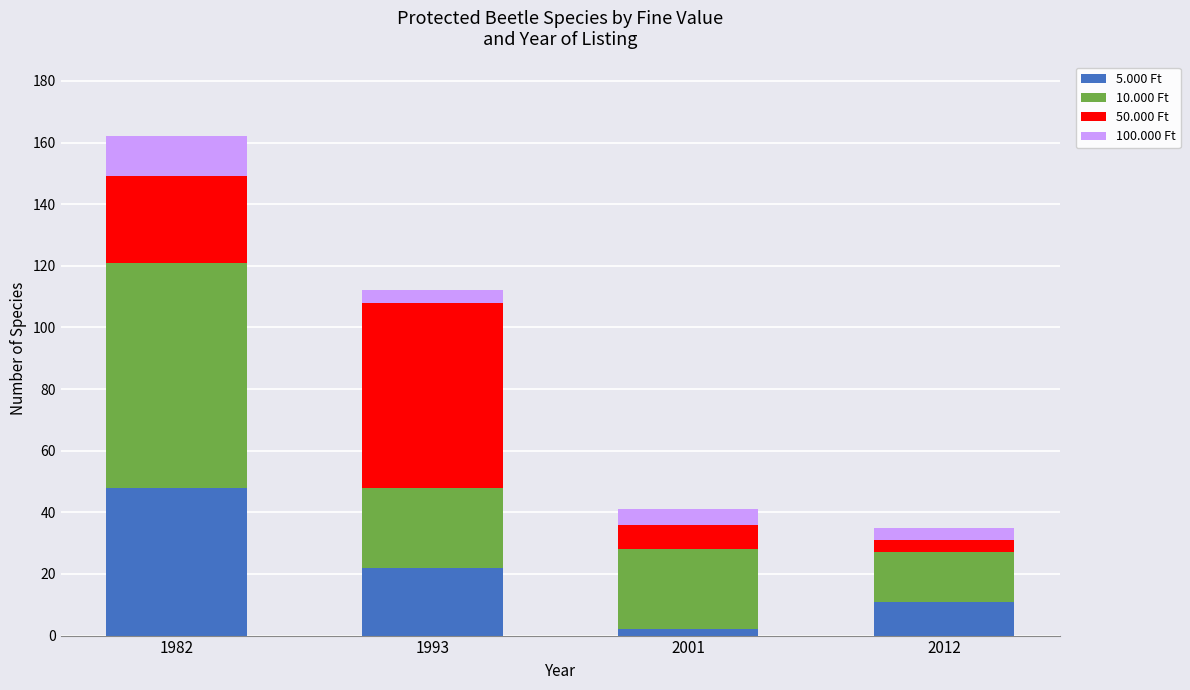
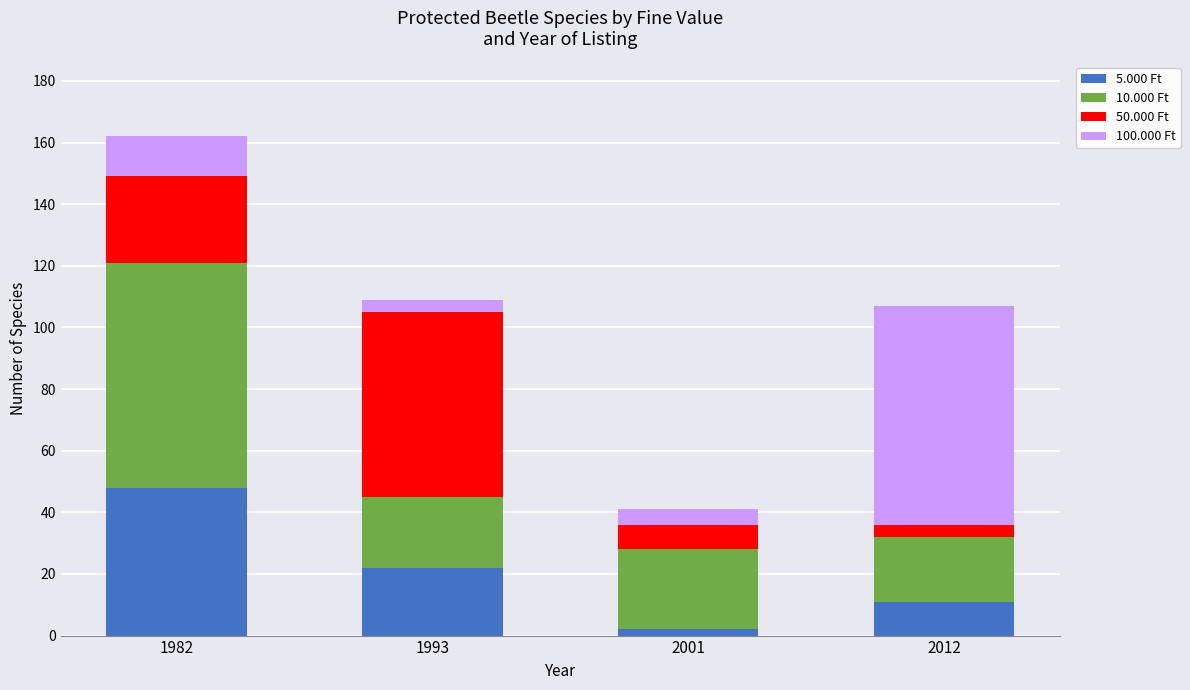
10.000 Ft, 1993: 26 -> 23
10.000 Ft, 2012: 16 -> 21
100.000 Ft, 2012: 4 -> 71
